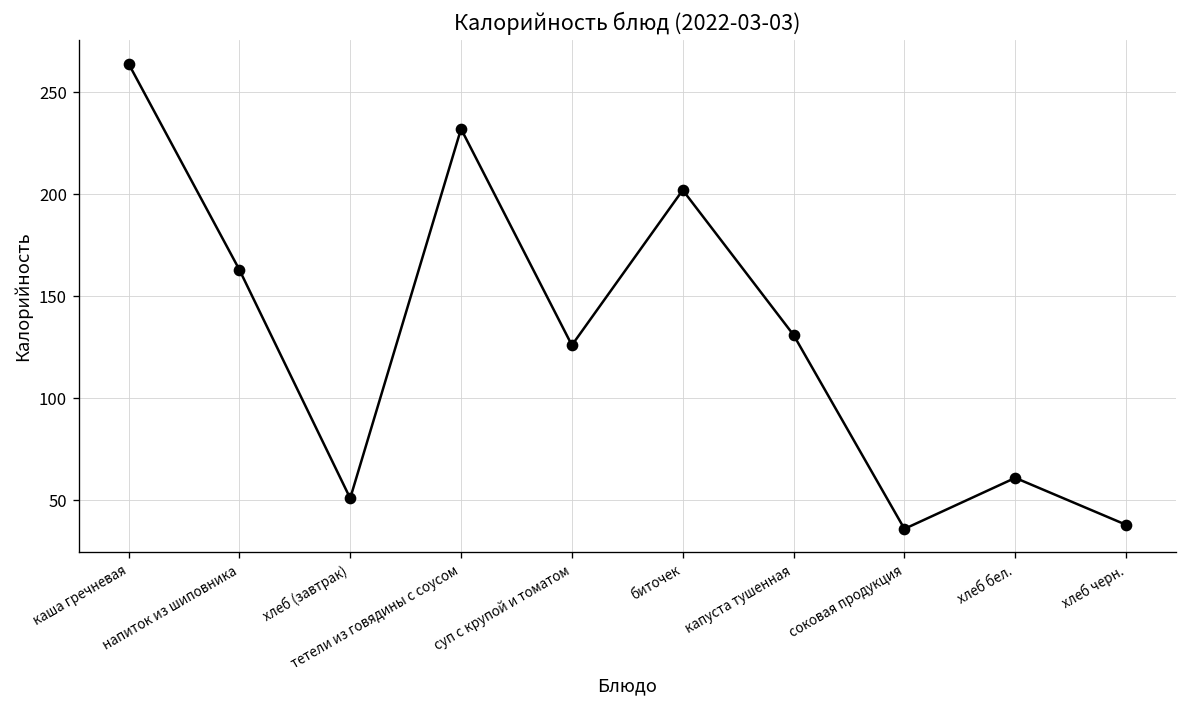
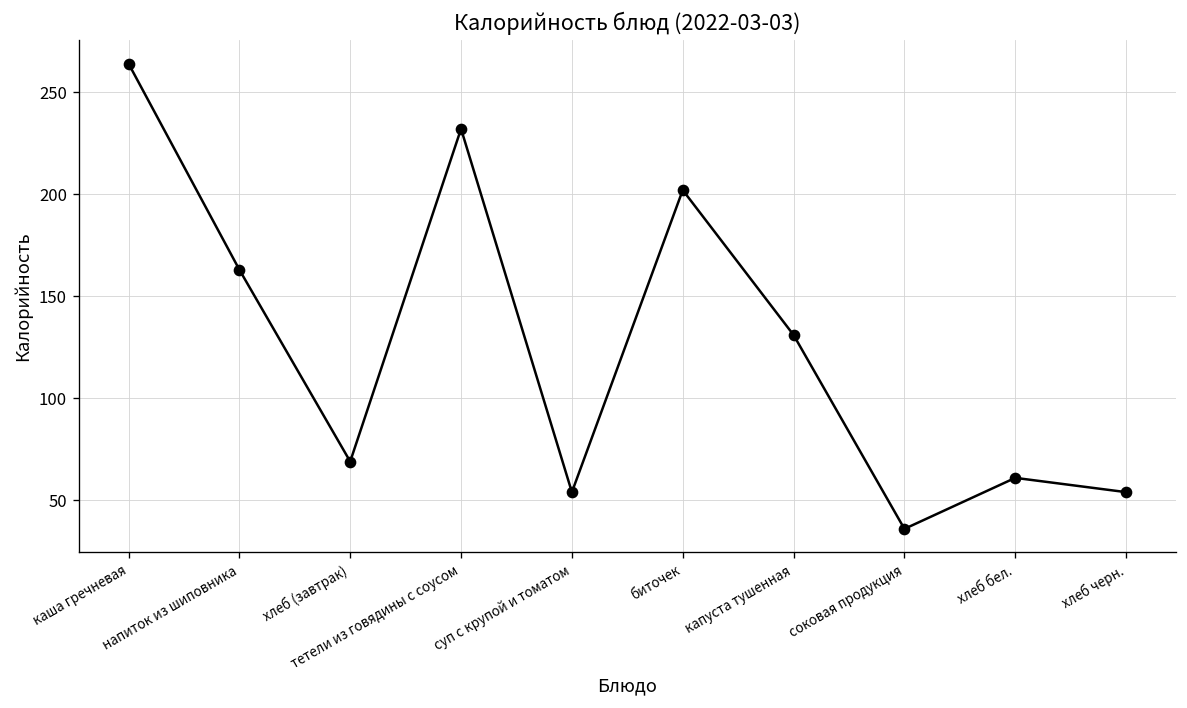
хлеб (завтрак): 51 -> 69
суп с крупой и томатом: 126 -> 54
хлеб черн.: 38 -> 54
